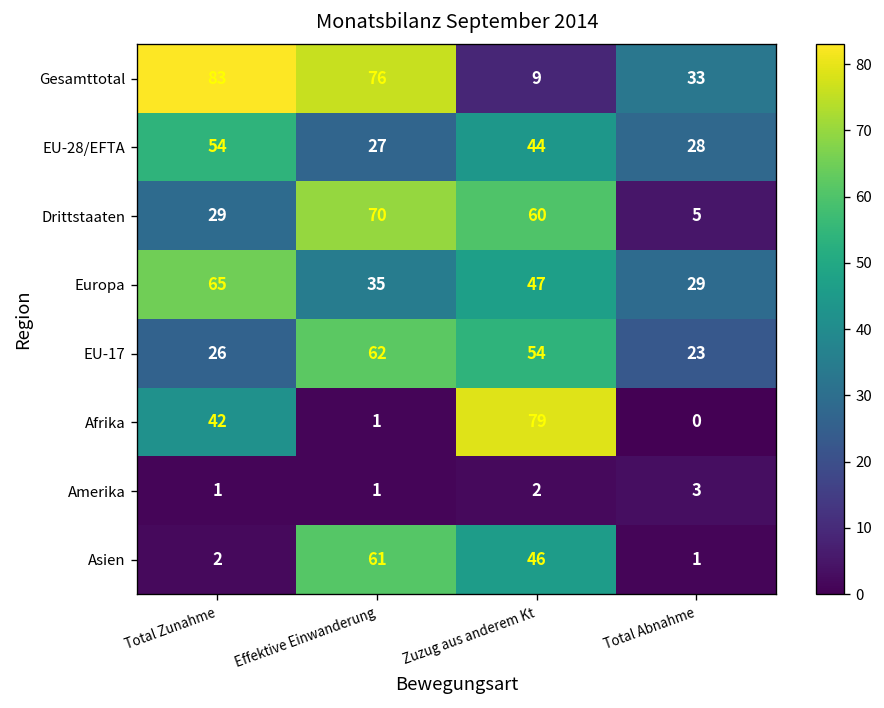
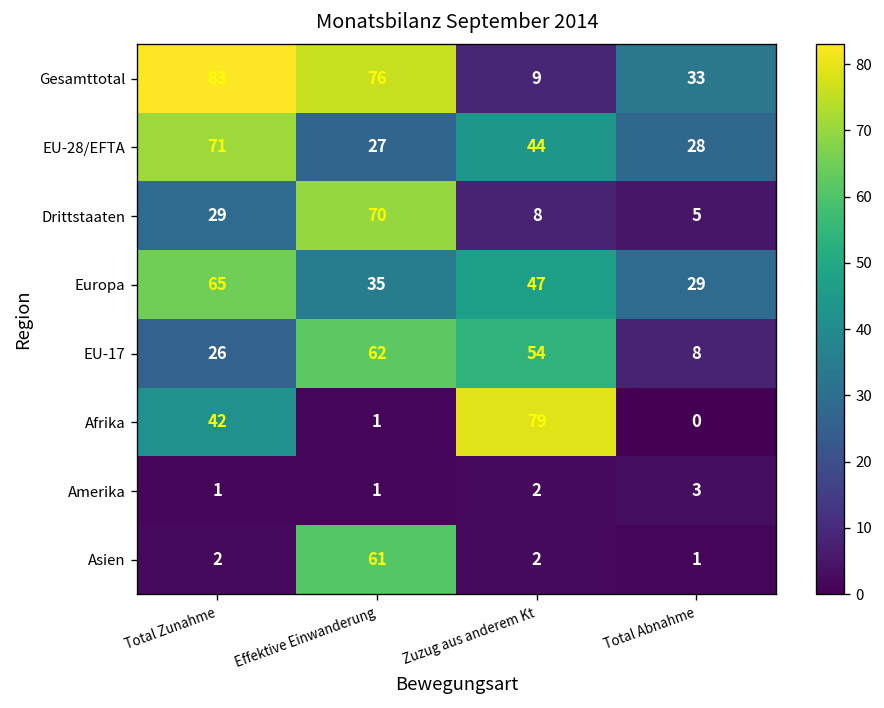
EU-28/EFTA, Total Zunahme: 54 -> 71
Drittstaaten, Zuzug aus anderem Kt: 60 -> 8
EU-17, Total Abnahme: 23 -> 8
Asien, Zuzug aus anderem Kt: 46 -> 2
